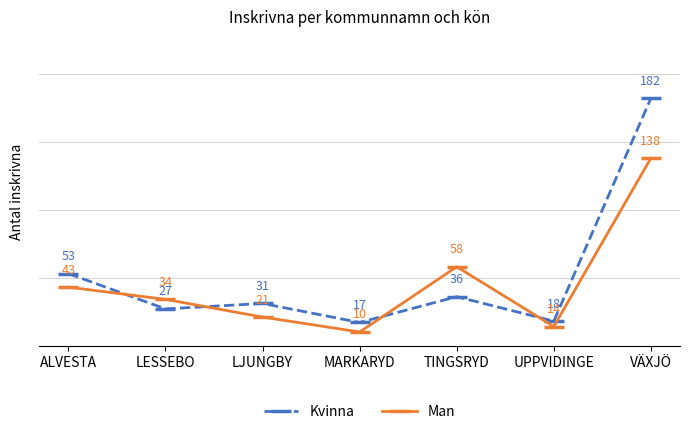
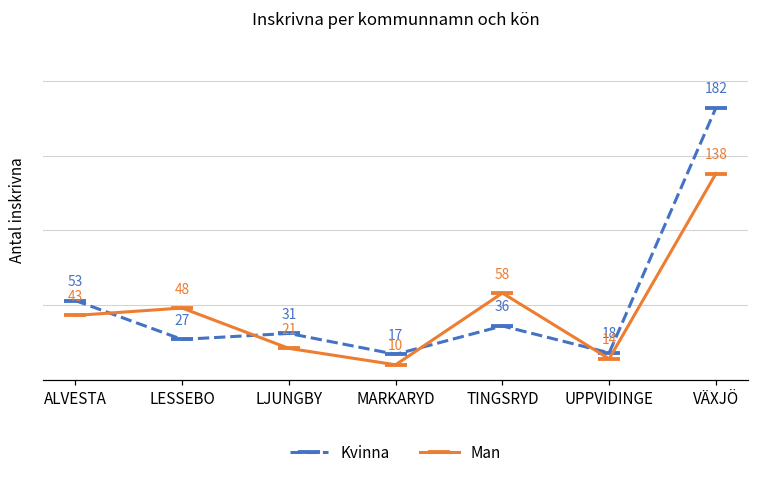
Man, LESSEBO: 34 -> 48
